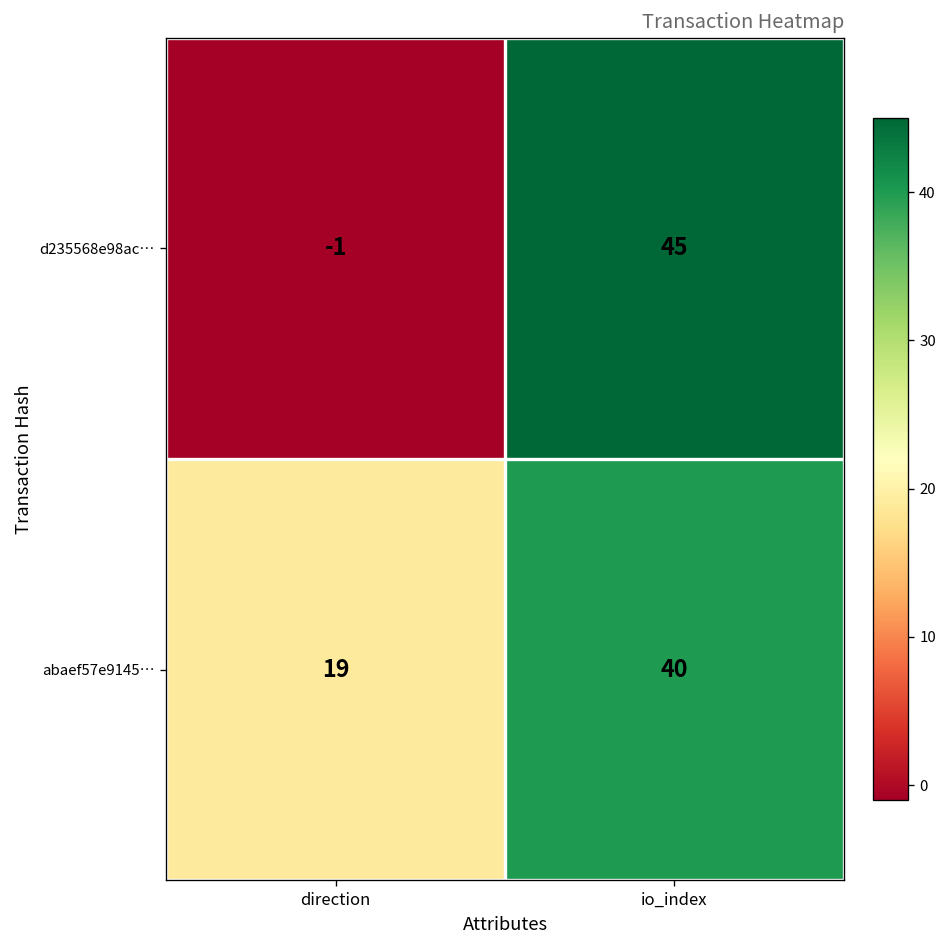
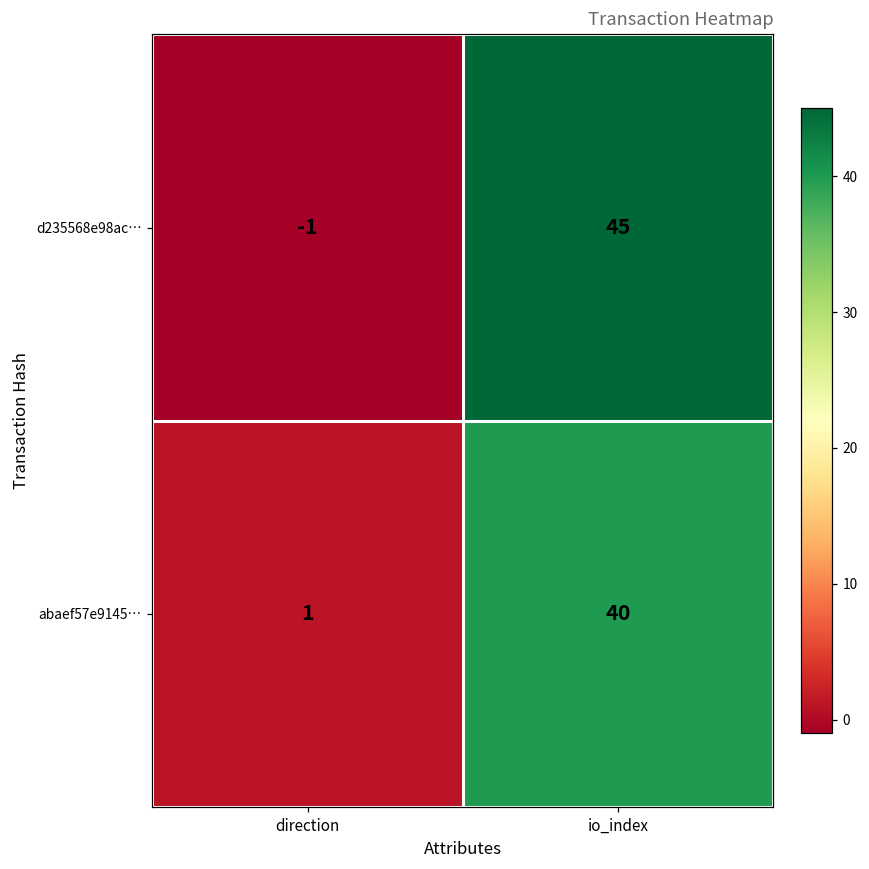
abaef57e9145…, direction: 19 -> 1
